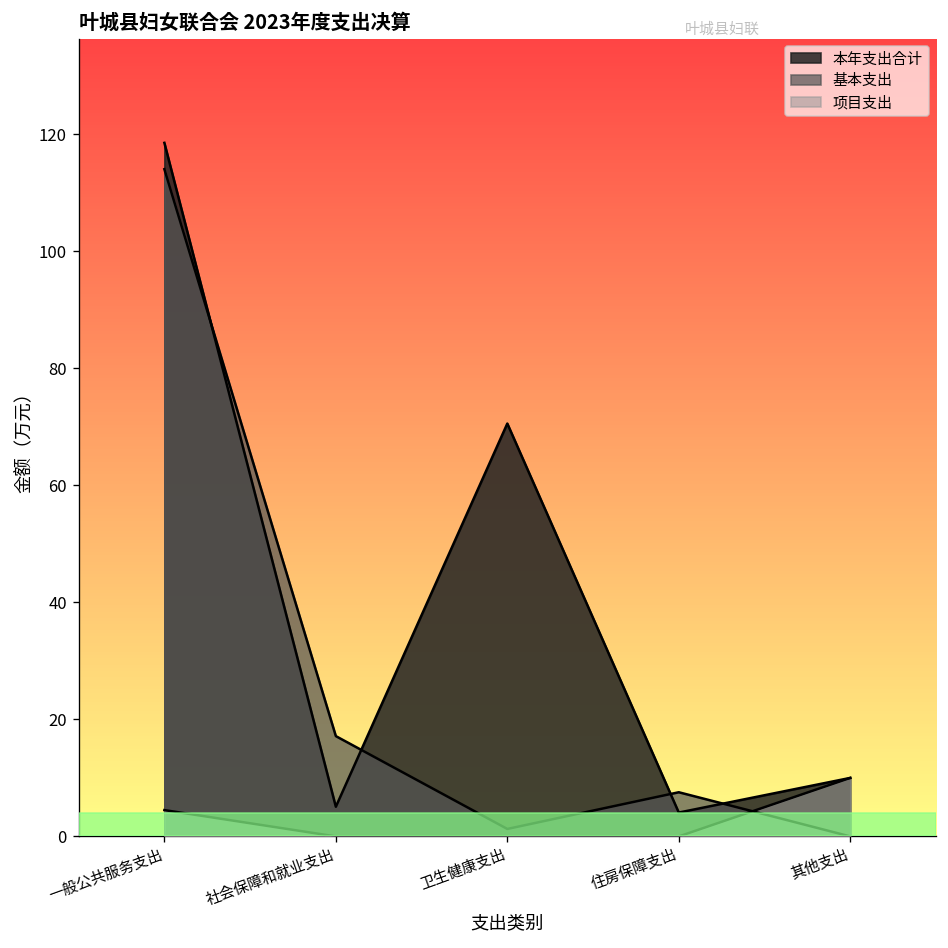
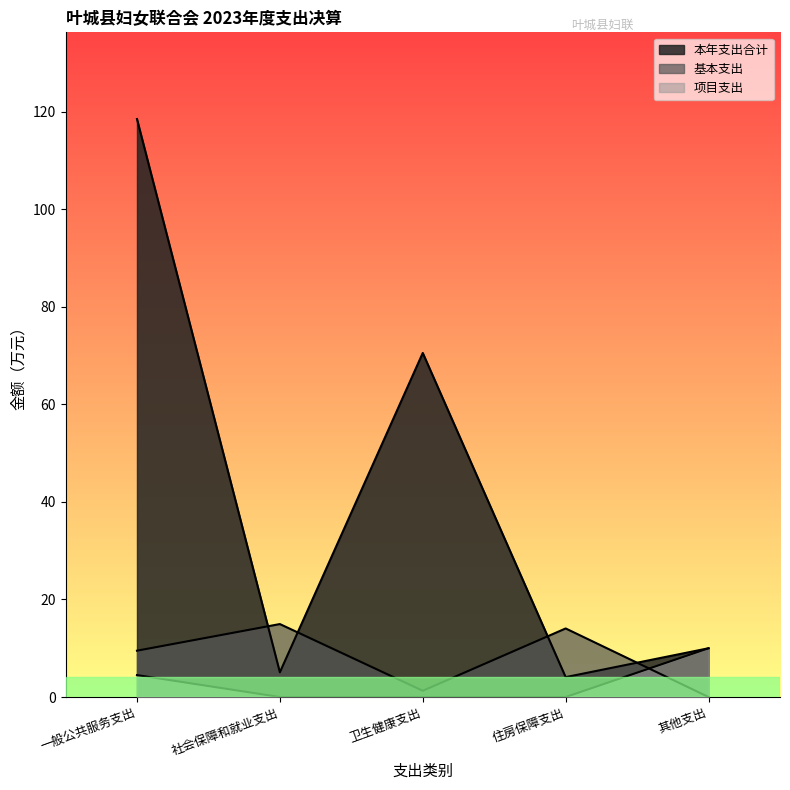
基本支出, 一般公共服务支出: 114 -> 10
基本支出, 社会保障和就业支出: 17 -> 15
基本支出, 住房保障支出: 8 -> 14
